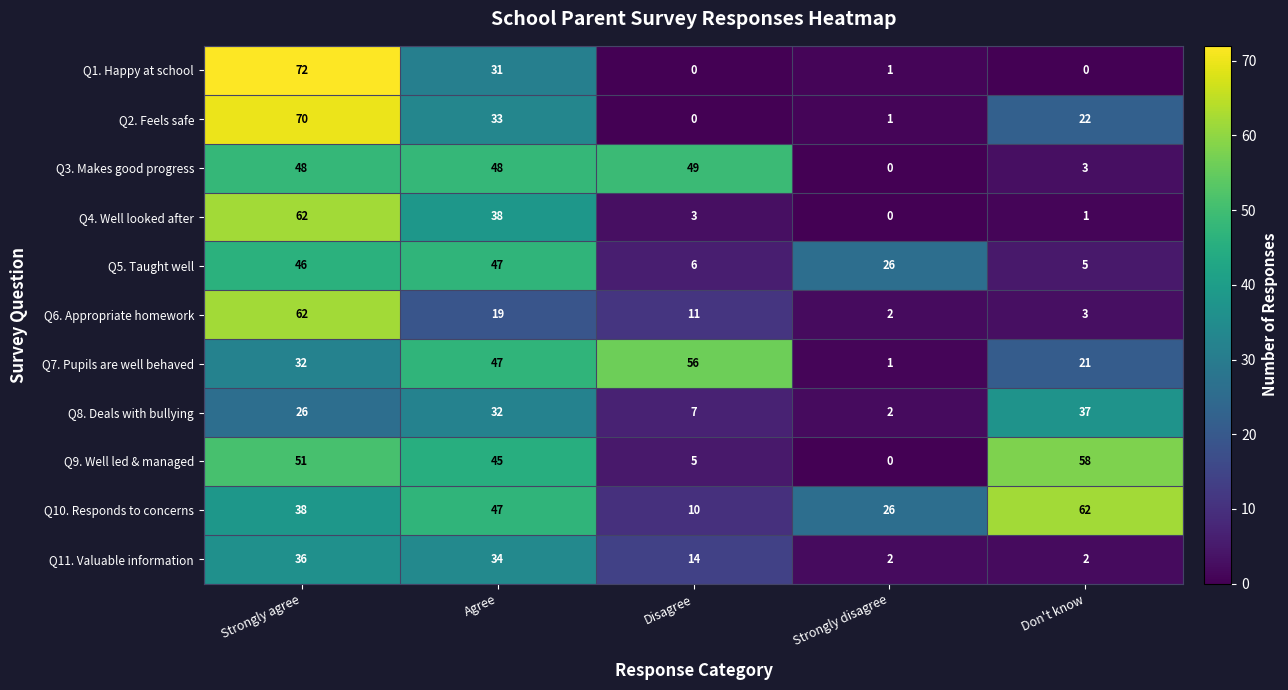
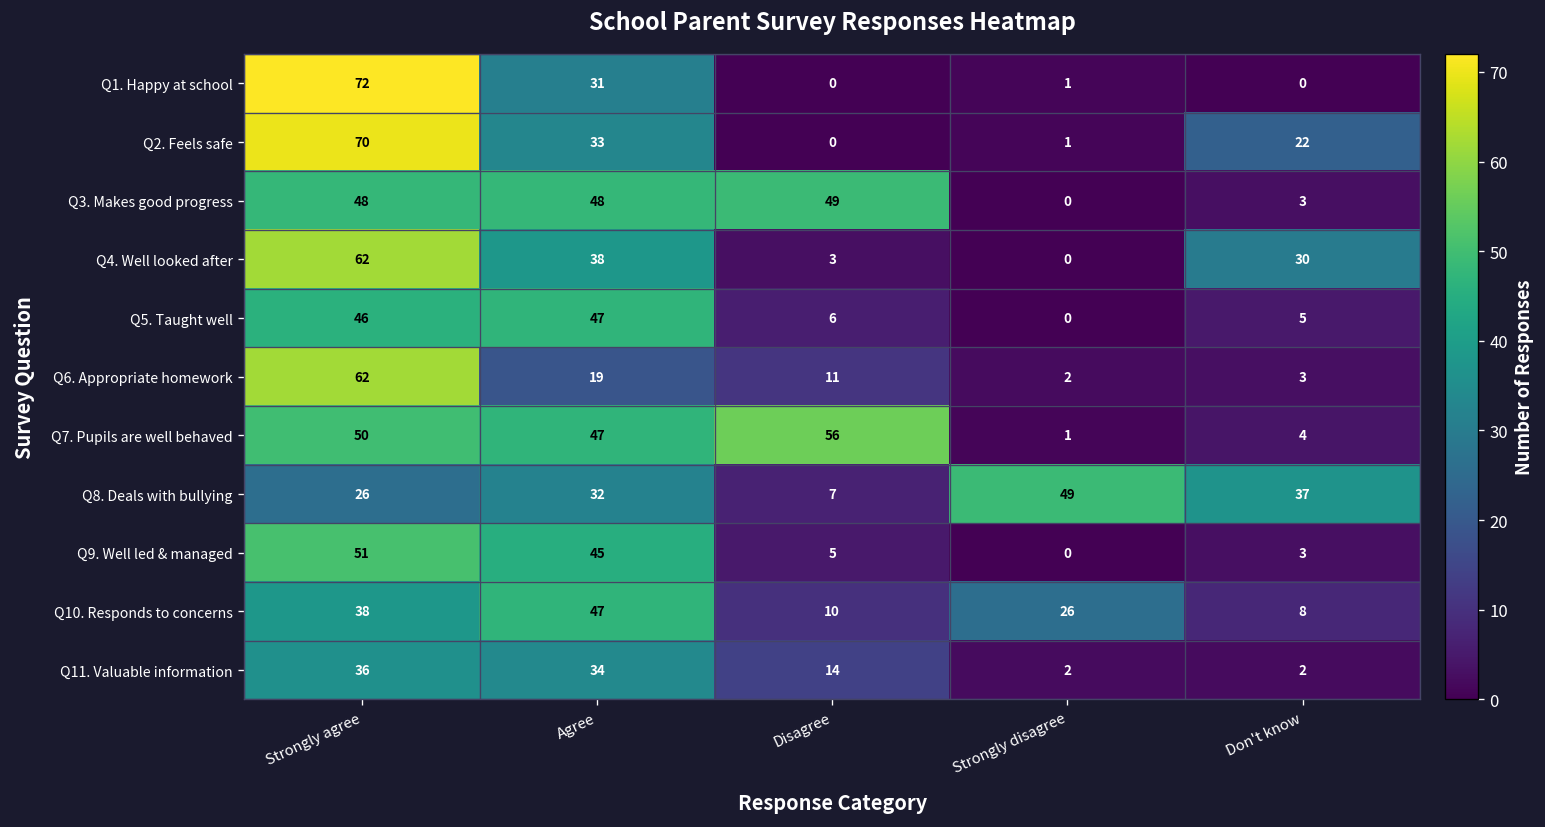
Q4. Well looked after, Don't know: 1 -> 30
Q5. Taught well, Strongly disagree: 26 -> 0
Q7. Pupils are well behaved, Strongly agree: 32 -> 50
Q7. Pupils are well behaved, Don't know: 21 -> 4
Q8. Deals with bullying, Strongly disagree: 2 -> 49
Q9. Well led & managed, Don't know: 58 -> 3
Q10. Responds to concerns, Don't know: 62 -> 8
